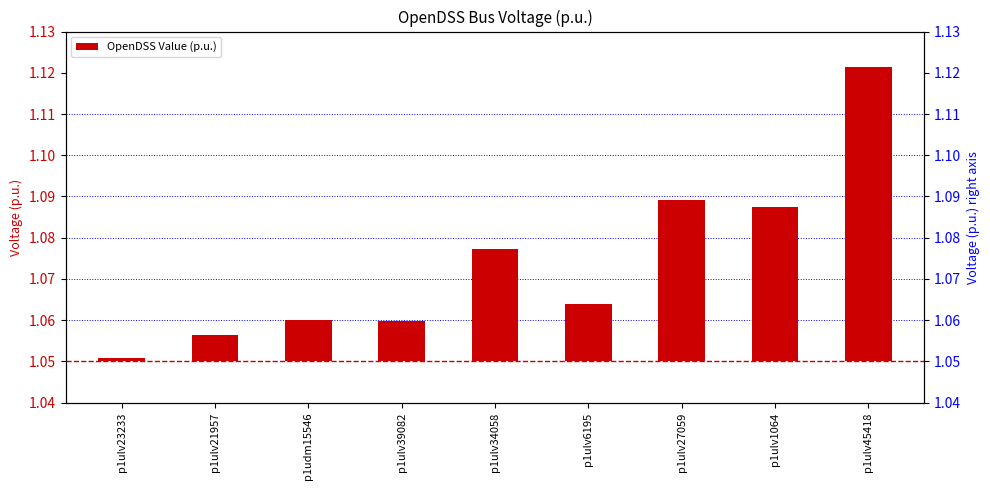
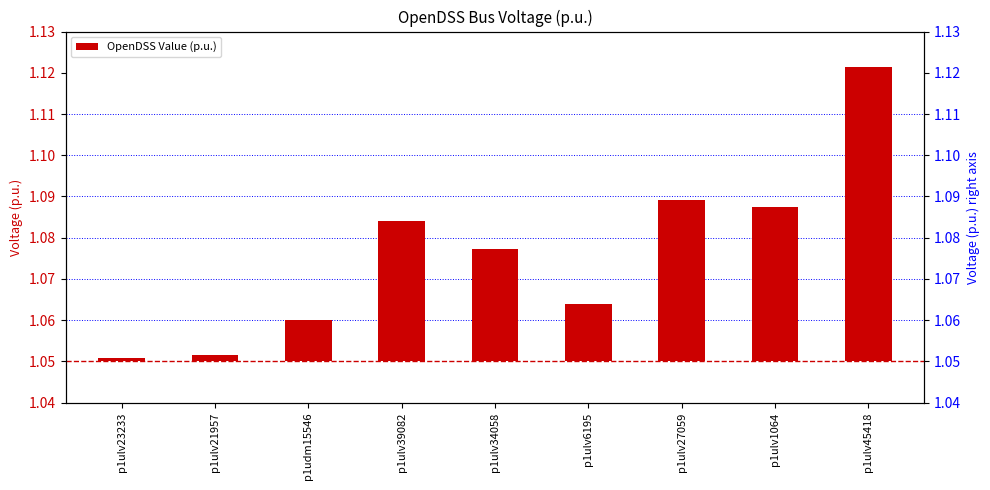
p1ulv21957: 1.056 -> 1.052
p1ulv39082: 1.060 -> 1.084
